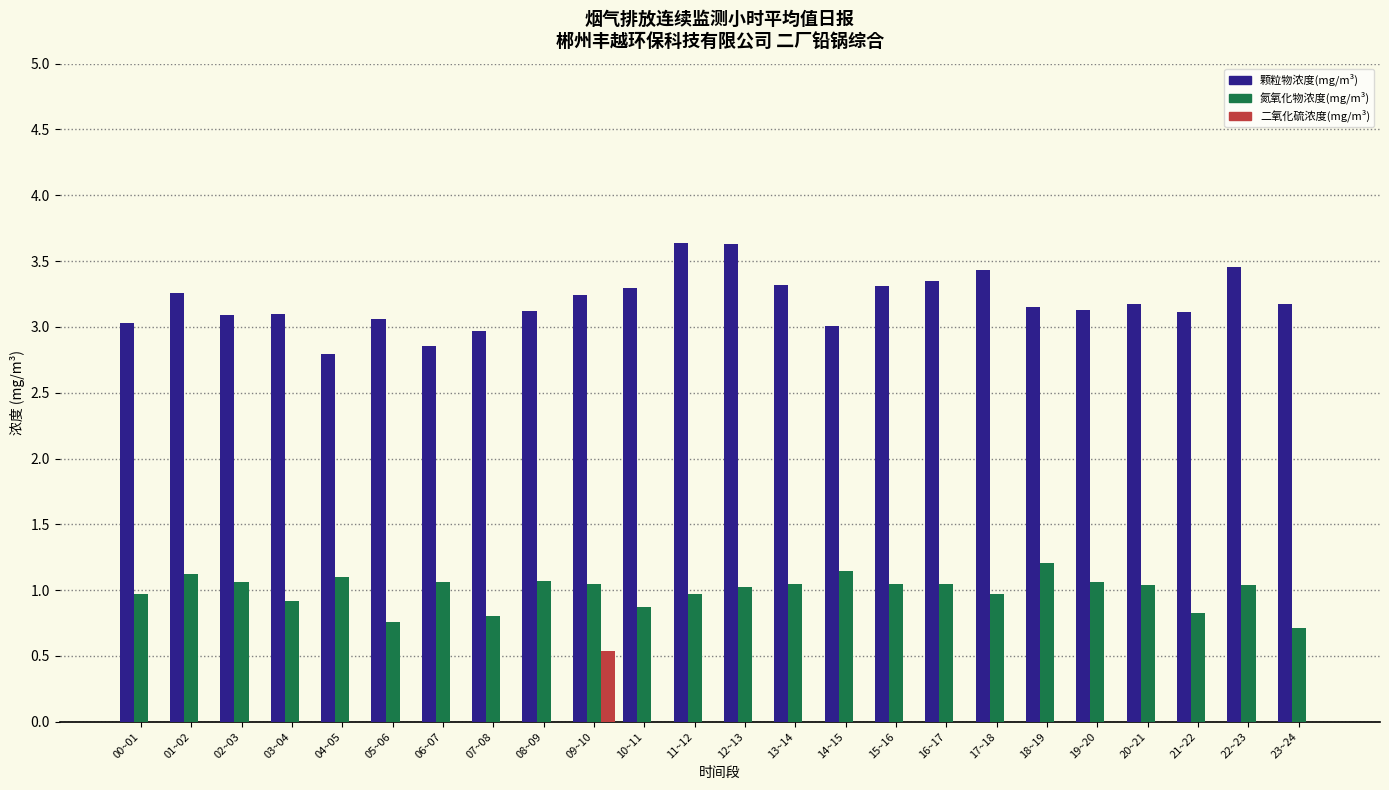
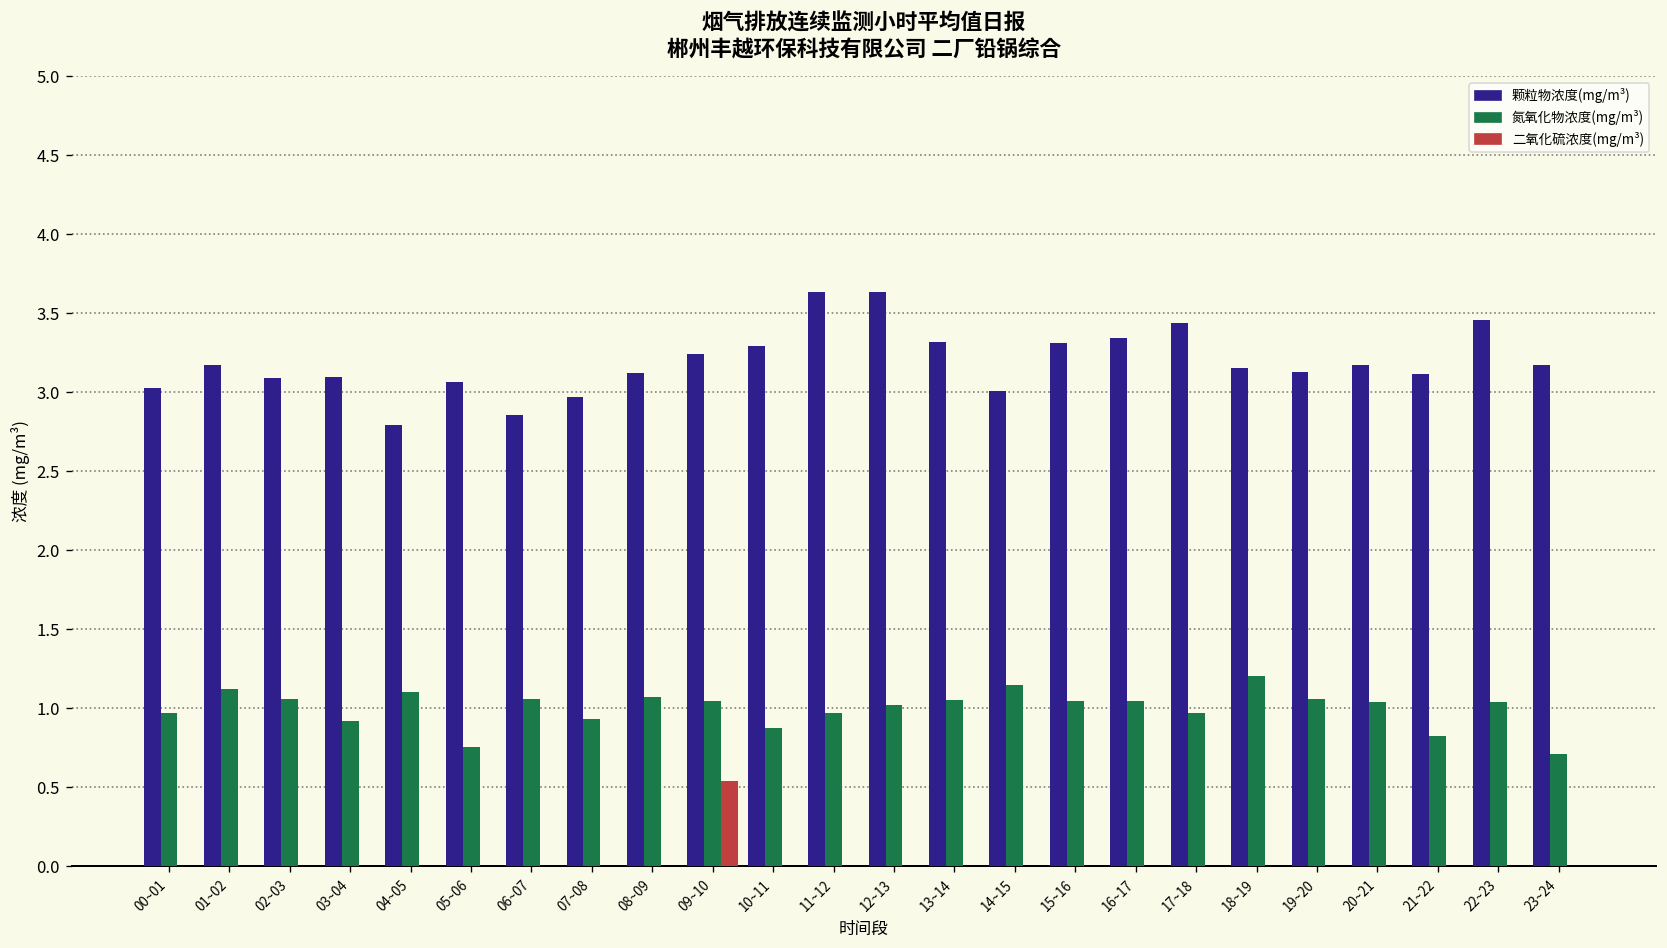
颗粒物浓度(mg/m³), 01~02: 3.26 -> 3.17
氮氧化物浓度(mg/m³), 07~08: 0.80 -> 0.93
